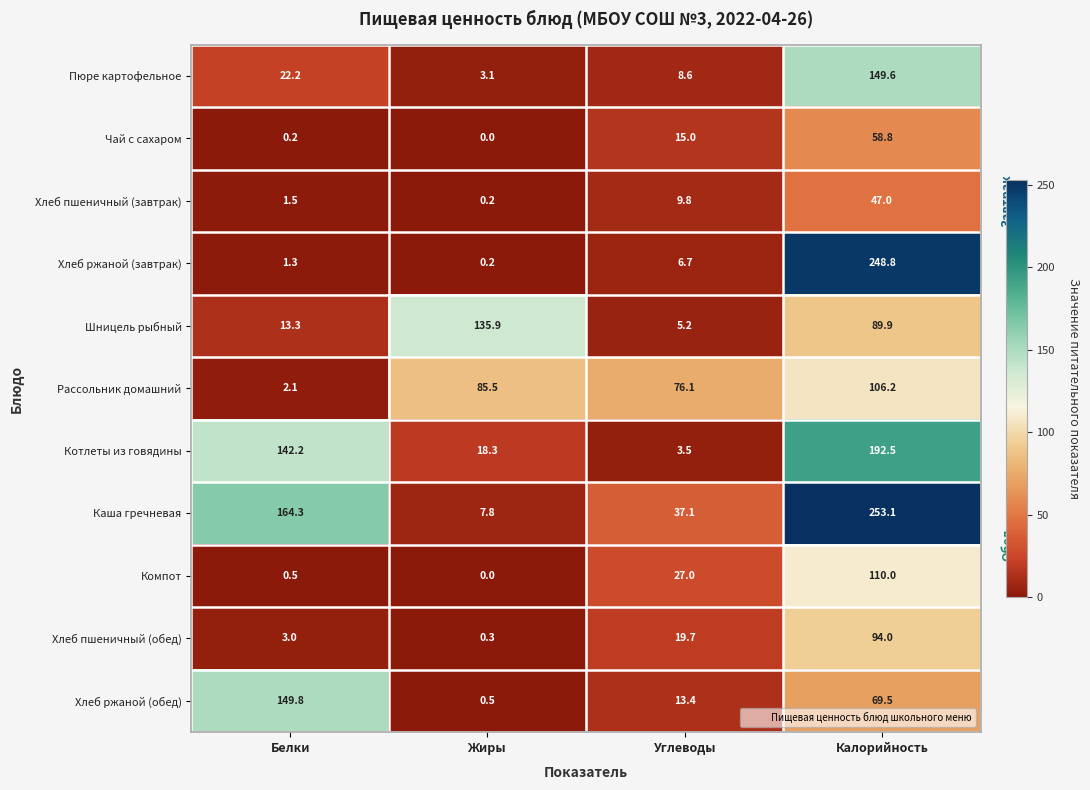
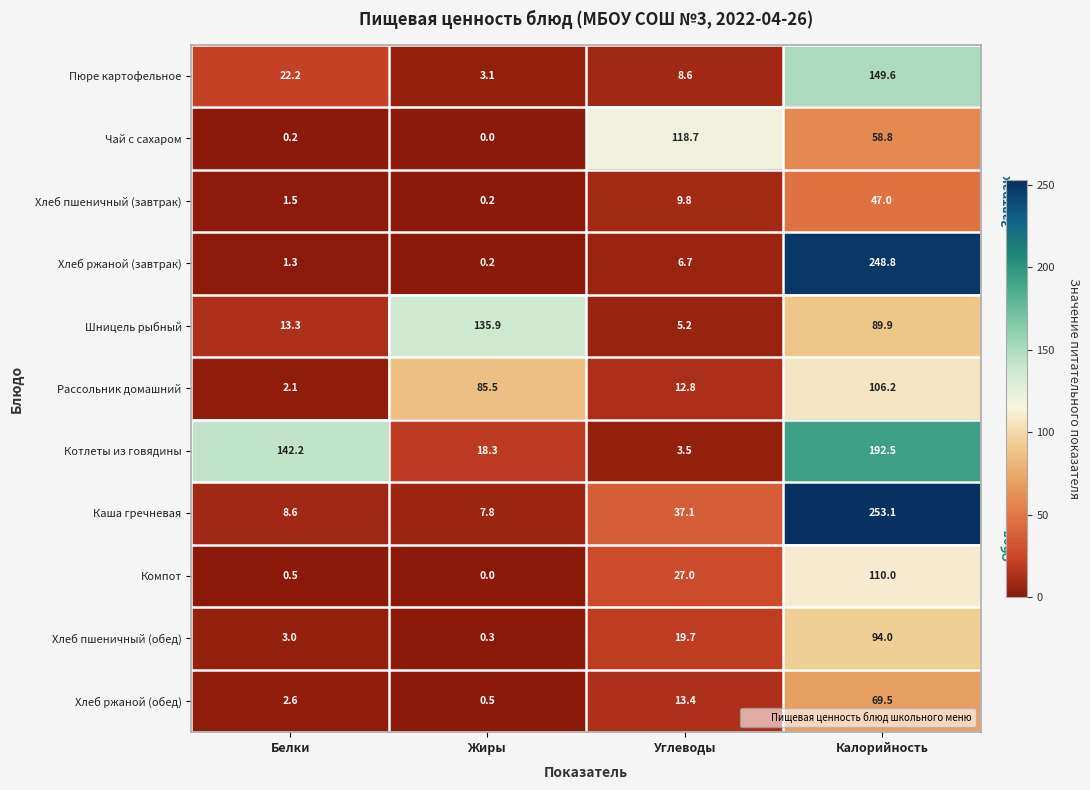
Чай с сахаром, Углеводы: 15.0 -> 118.7
Рассольник домашний, Углеводы: 76.1 -> 12.8
Каша гречневая, Белки: 164.3 -> 8.6
Хлеб ржаной (обед), Белки: 149.8 -> 2.6
